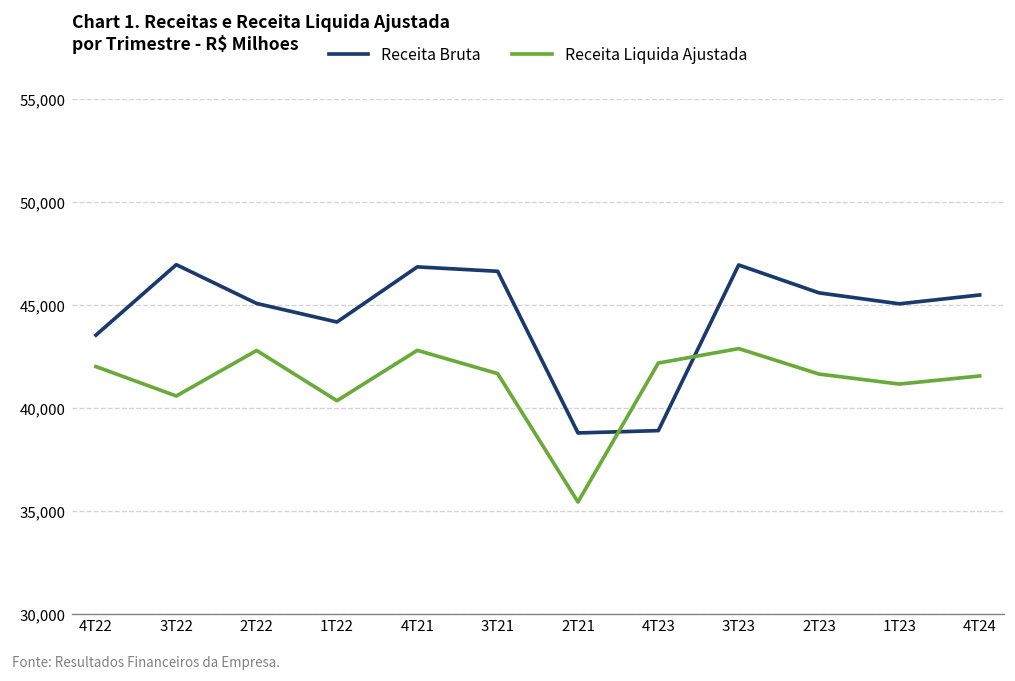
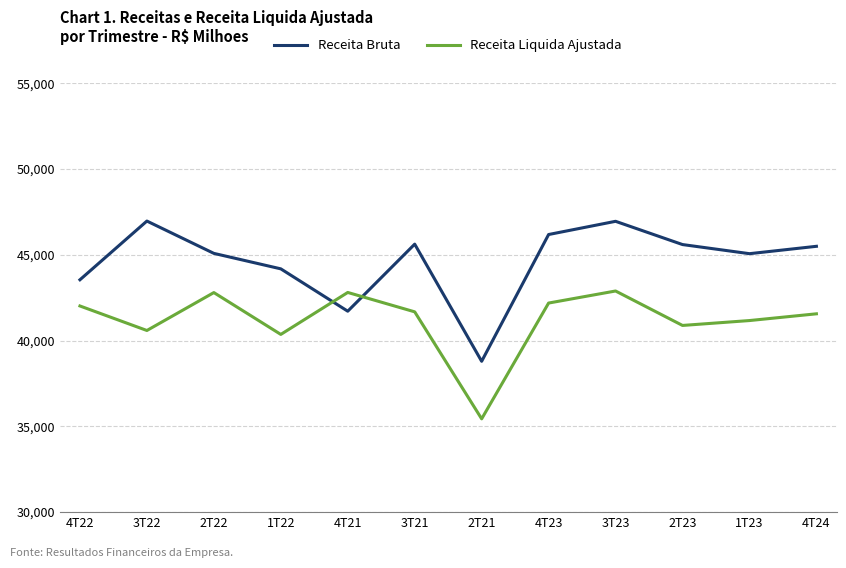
Receita Bruta, 4T21: 46,900 -> 41,700
Receita Bruta, 3T21: 46,600 -> 45,600
Receita Bruta, 4T23: 38,900 -> 46,200
Receita Liquida Ajustada, 2T23: 41,700 -> 40,900
